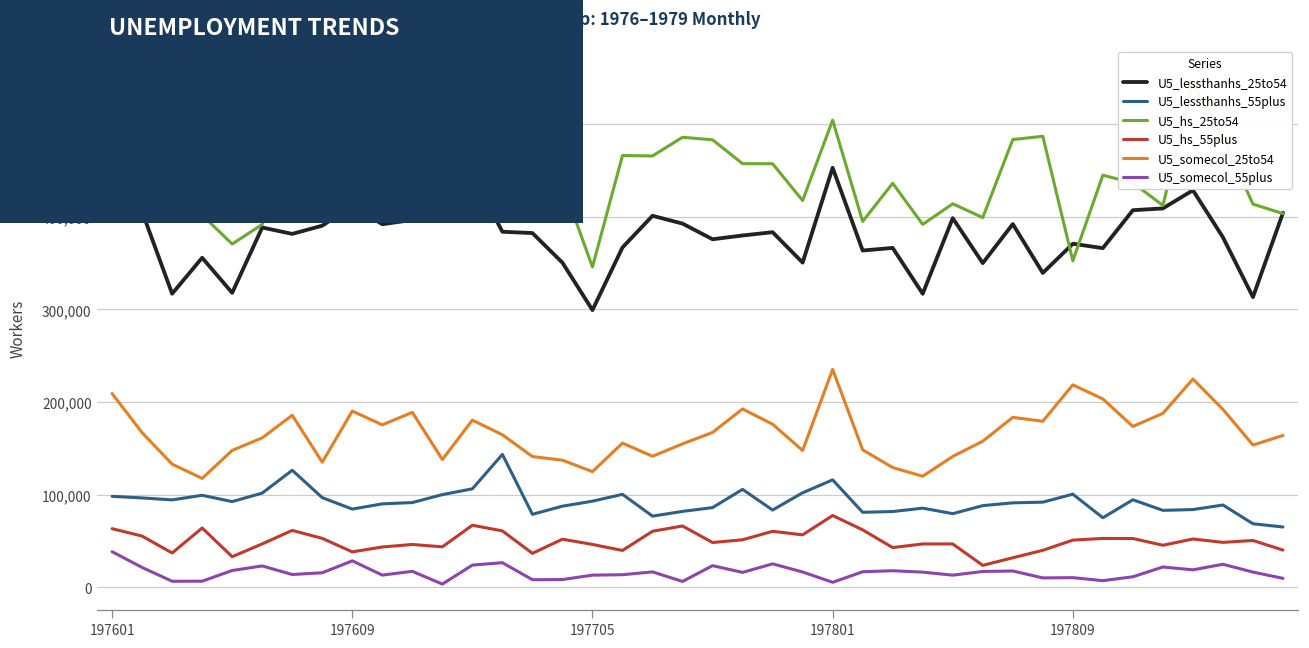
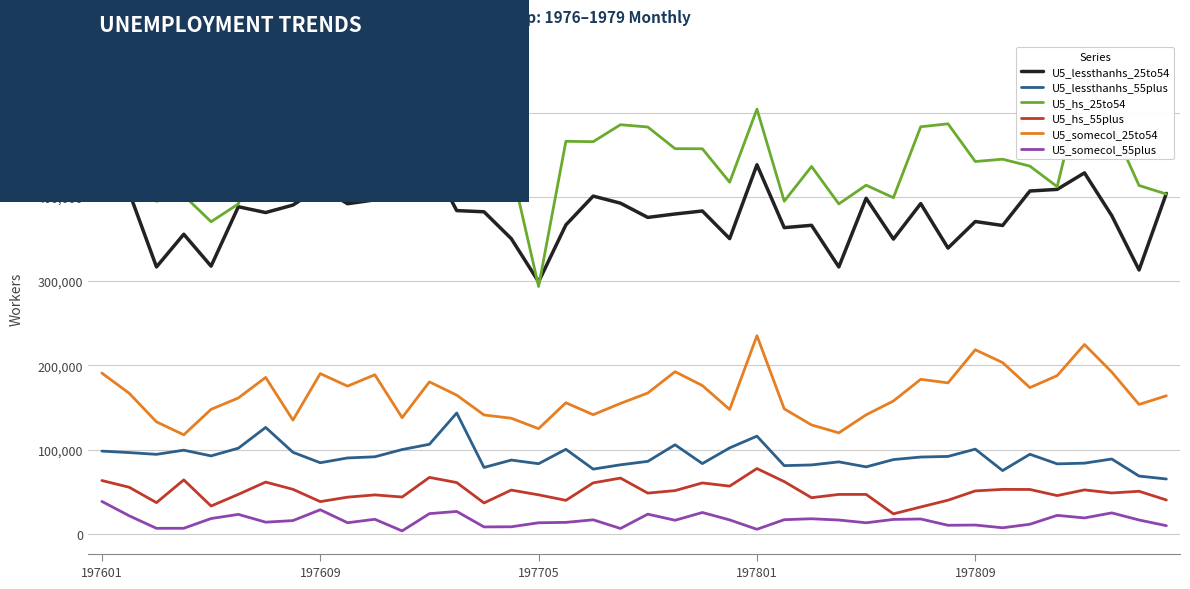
U5_somecol_25to54, 197601: 210,000 -> 190,000
U5_lessthanhs_55plus, 197705: 90,000 -> 80,000
U5_hs_25to54, 197705: 350,000 -> 290,000
U5_lessthanhs_25to54, 197801: 450,000 -> 440,000
U5_hs_25to54, 197809: 350,000 -> 440,000
